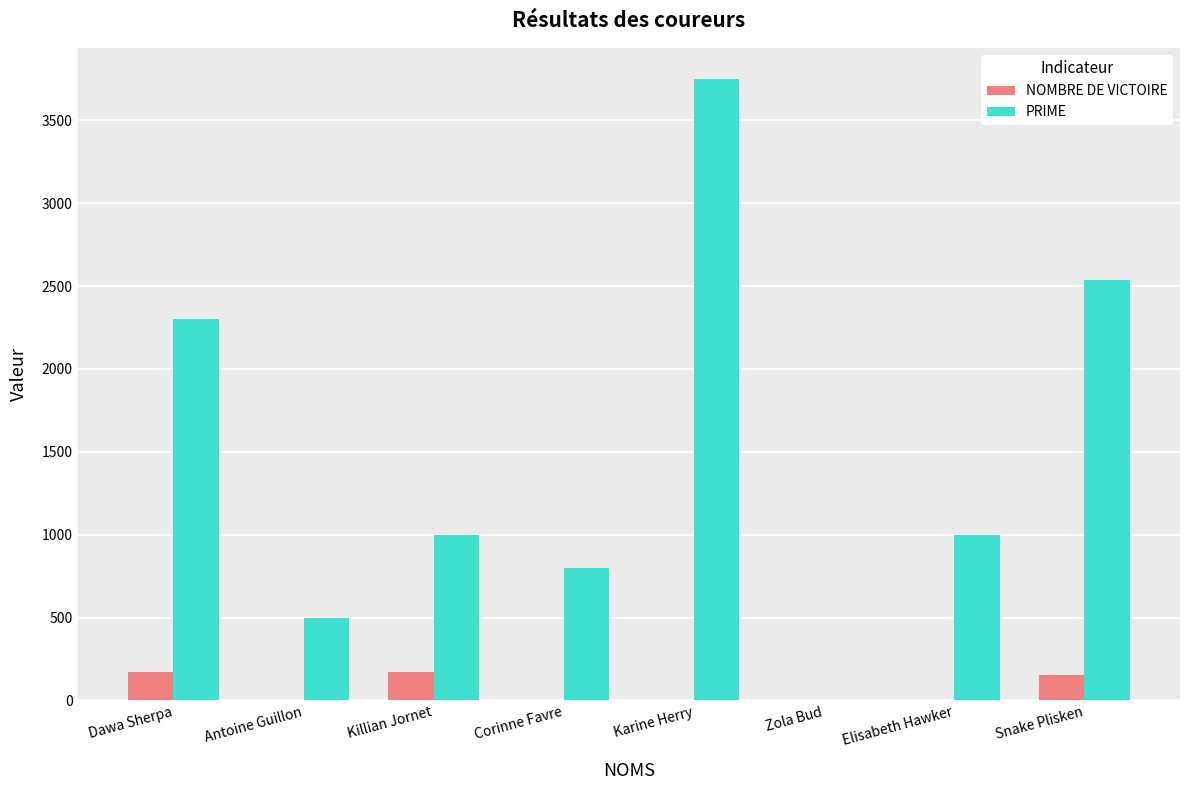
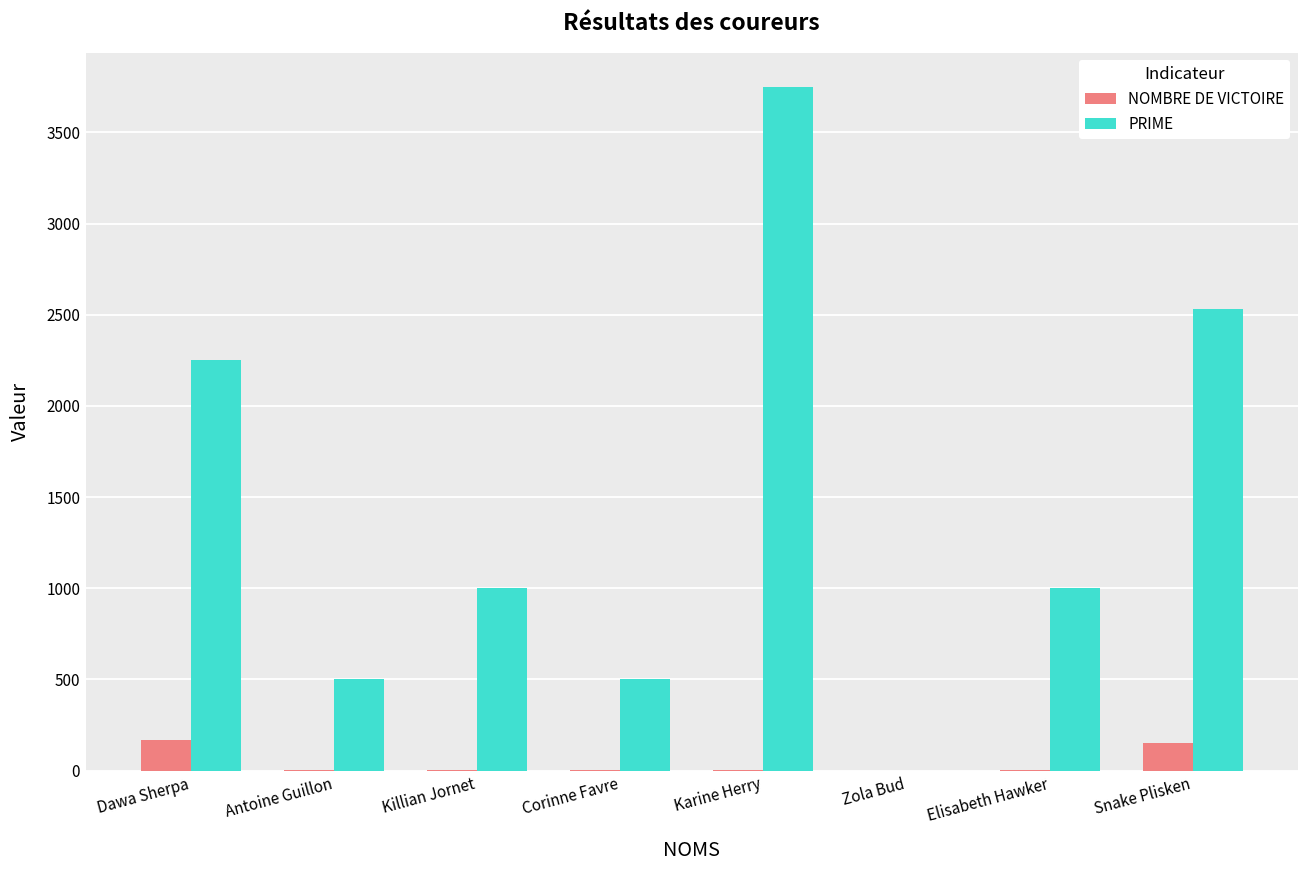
PRIME, Dawa Sherpa: 2300 -> 2250
NOMBRE DE VICTOIRE, Killian Jornet: 170 -> 0
PRIME, Corinne Favre: 800 -> 500
